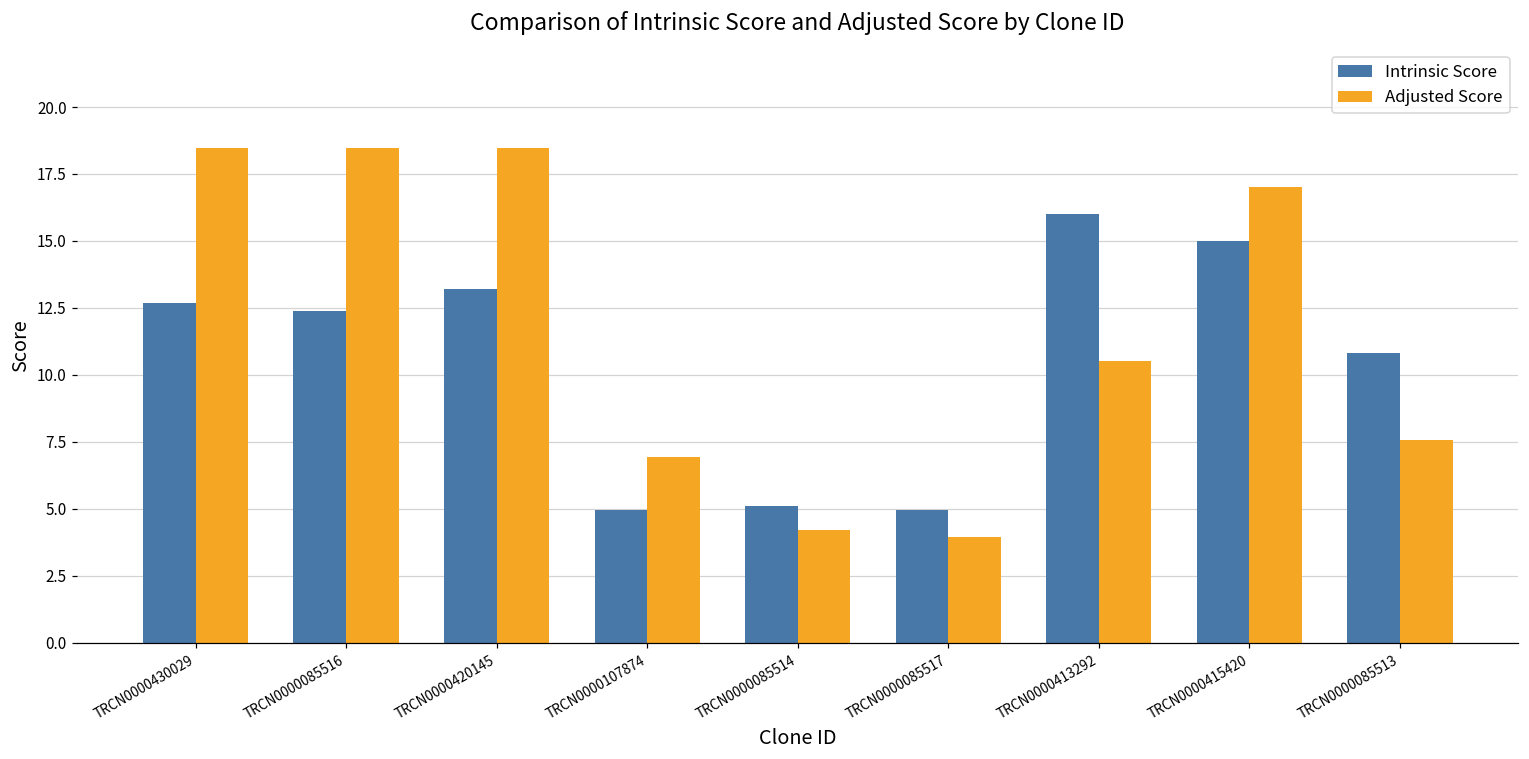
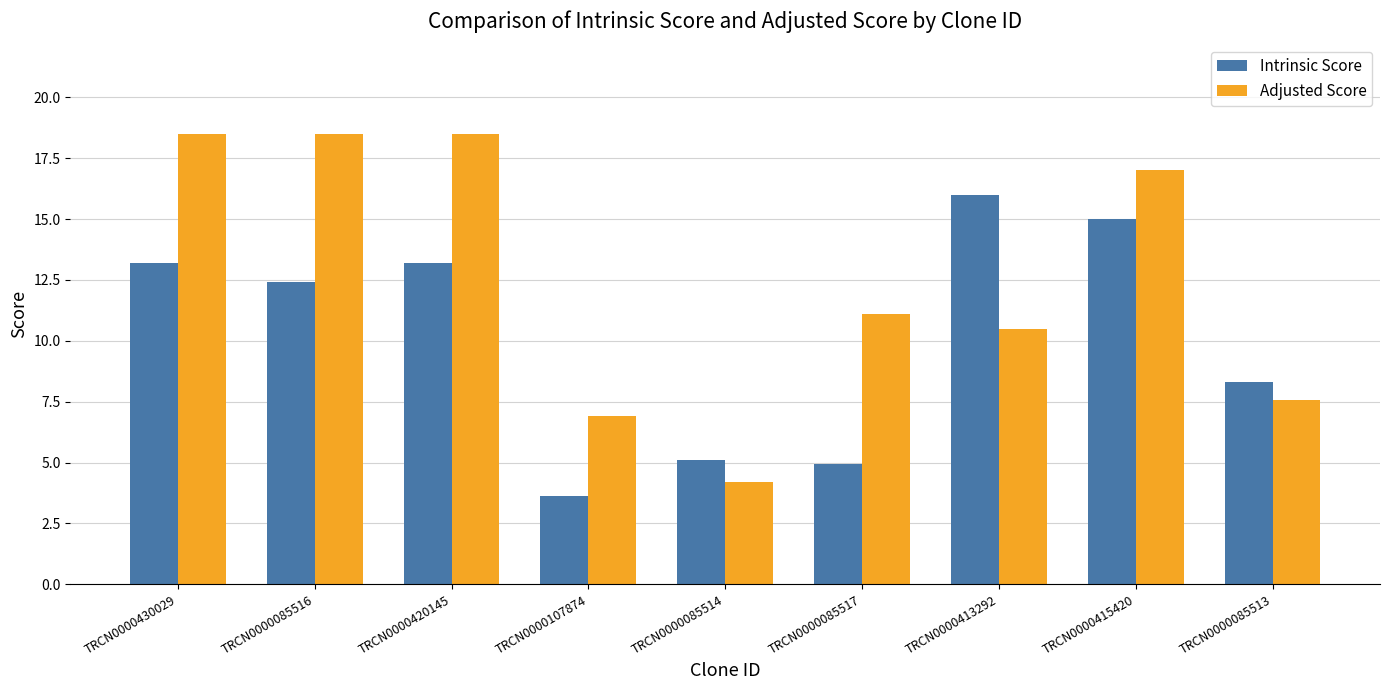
Intrinsic Score, TRCN0000430029: 12.7 -> 13.2
Intrinsic Score, TRCN0000107874: 5.0 -> 3.6
Adjusted Score, TRCN0000085517: 4.0 -> 11.1
Intrinsic Score, TRCN0000085513: 10.8 -> 8.3
